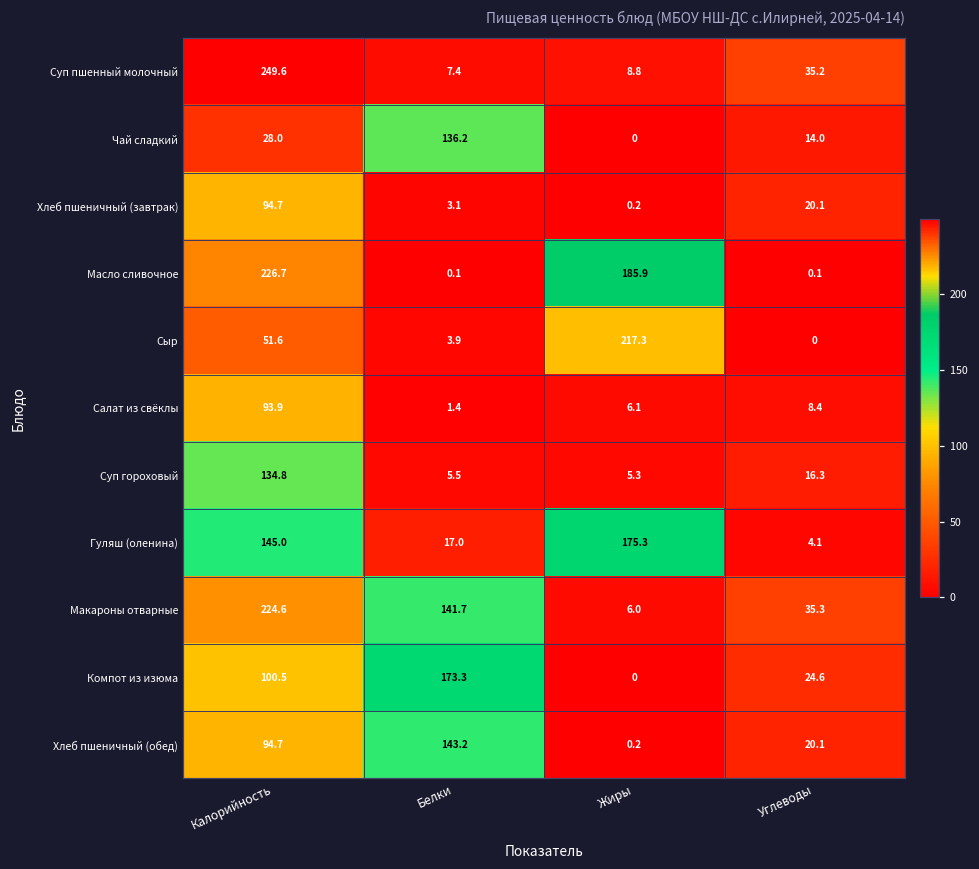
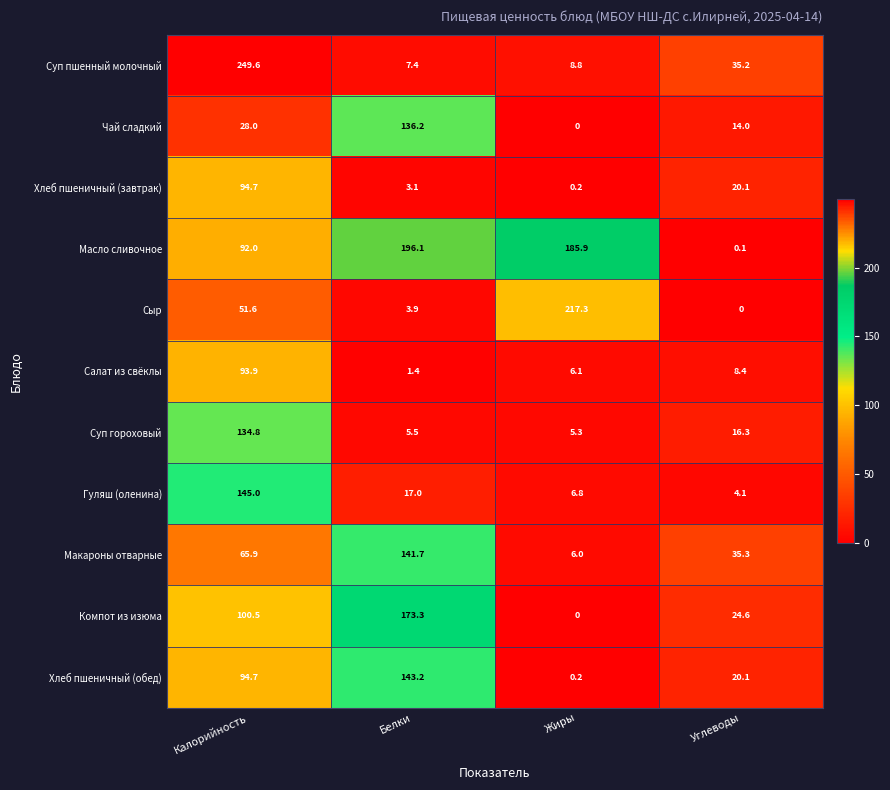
Масло сливочное, Калорийность: 226.7 -> 92.0
Масло сливочное, Белки: 0.1 -> 196.1
Гуляш (оленина), Жиры: 175.3 -> 6.8
Макароны отварные, Калорийность: 224.6 -> 65.9
